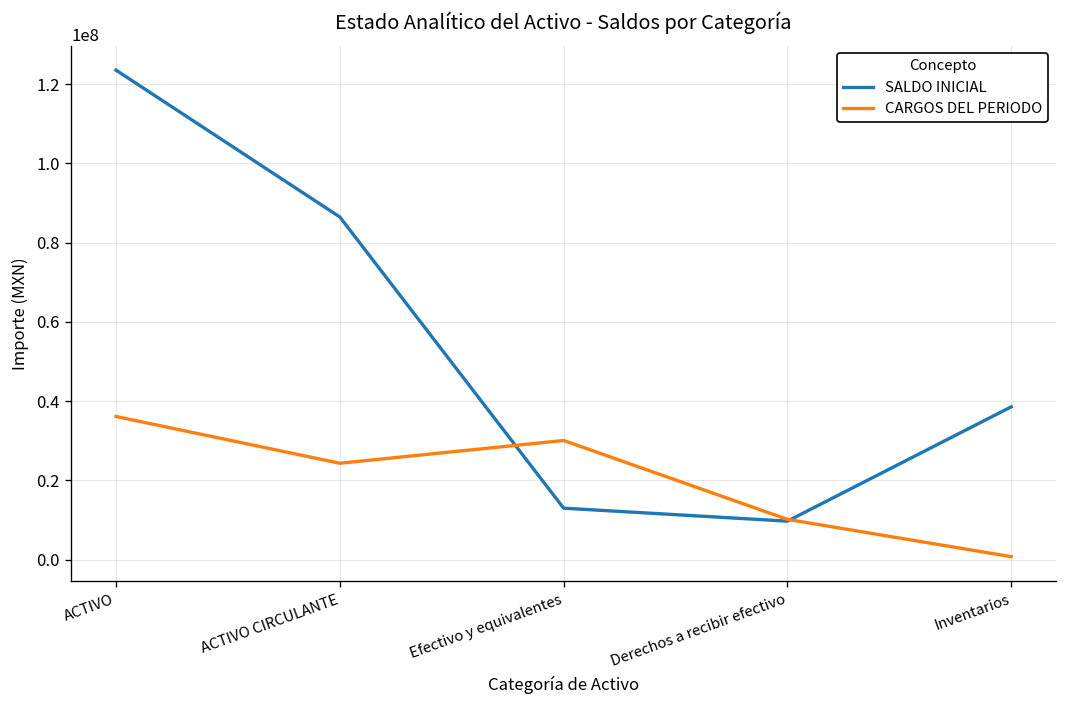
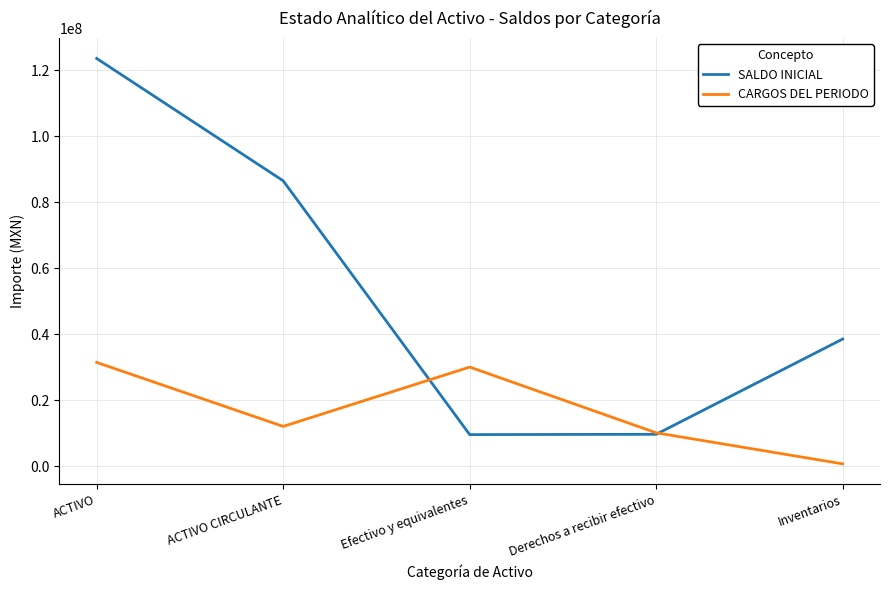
CARGOS DEL PERIODO, ACTIVO: 36000000 -> 31000000
CARGOS DEL PERIODO, ACTIVO CIRCULANTE: 24000000 -> 12000000
SALDO INICIAL, Efectivo y equivalentes: 13000000 -> 10000000
